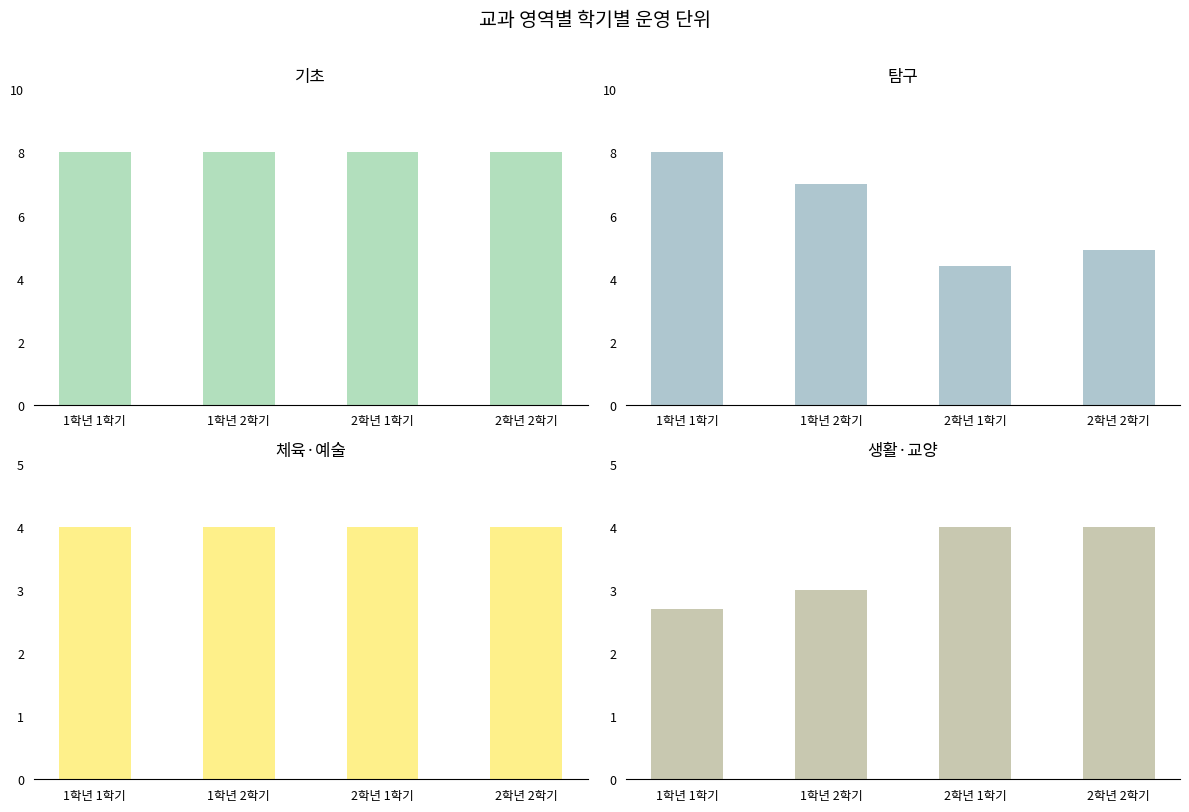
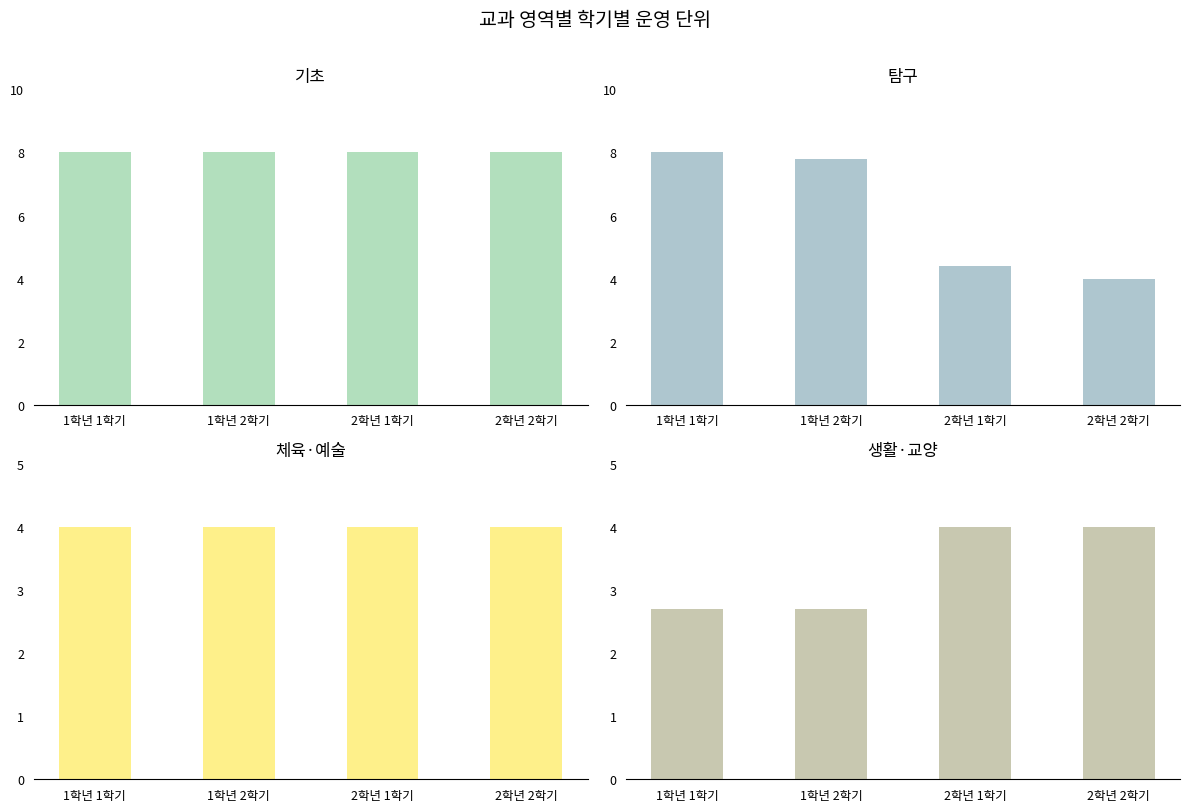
탐구, 1학년 2학기: 7.0 -> 7.8
탐구, 2학년 2학기: 4.9 -> 4.0
생활·교양, 1학년 2학기: 3.0 -> 2.7
